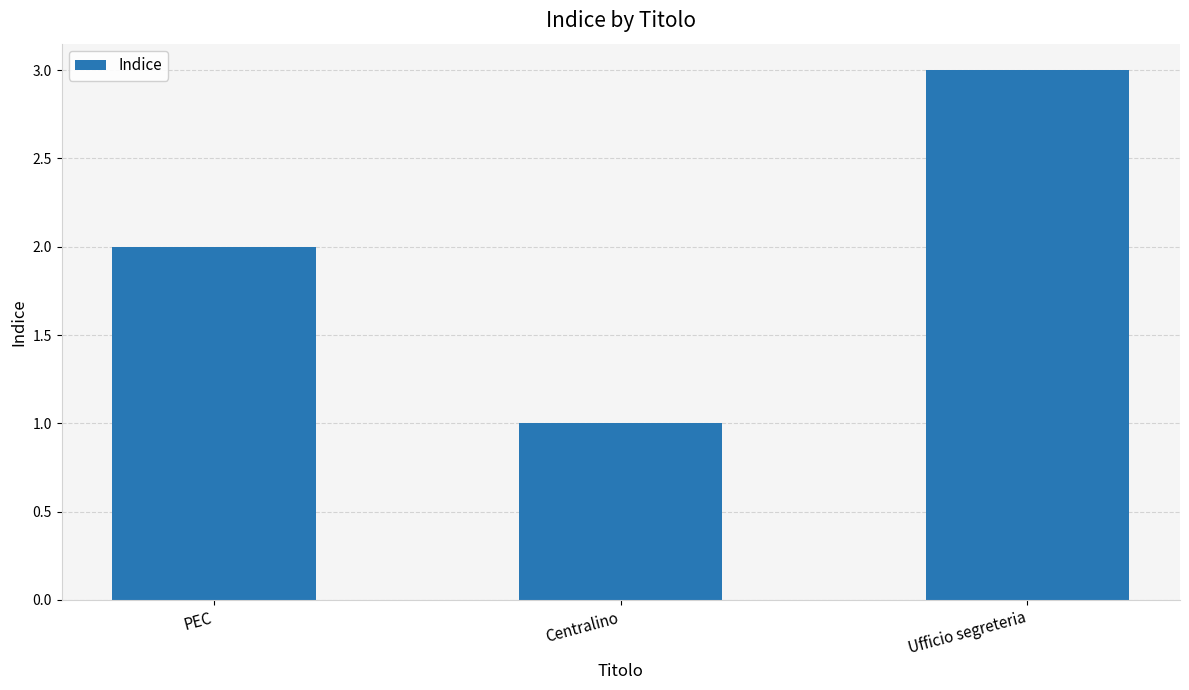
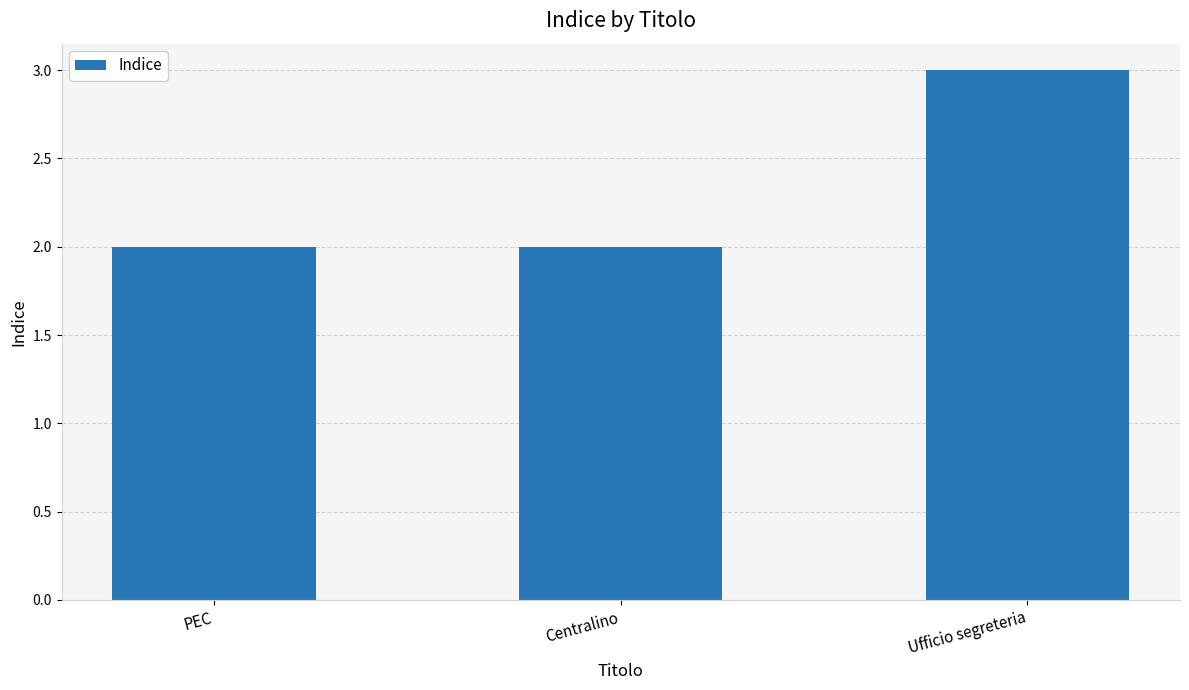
Centralino: 1 -> 2
